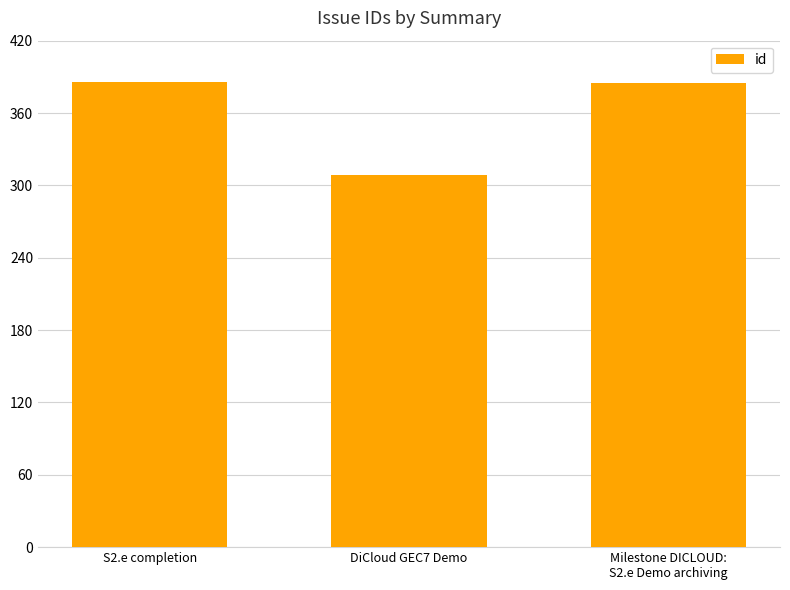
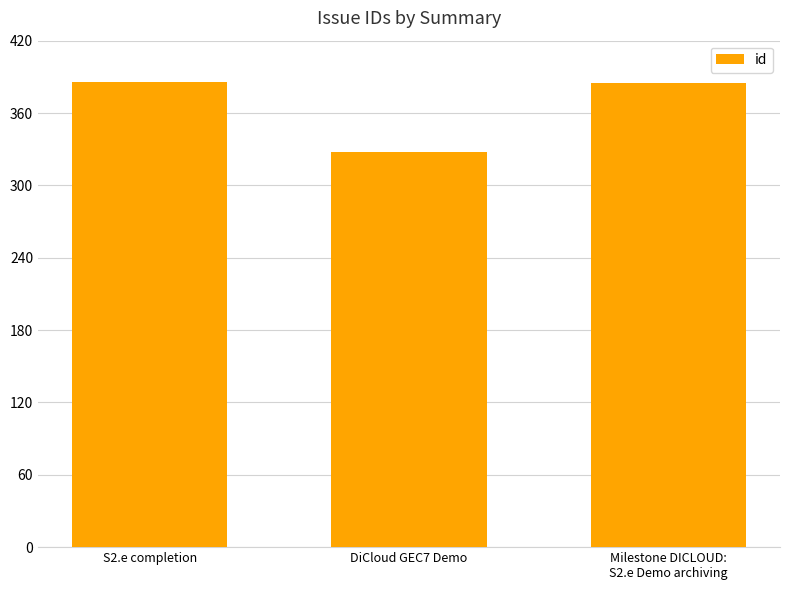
DiCloud GEC7 Demo: 309 -> 328
